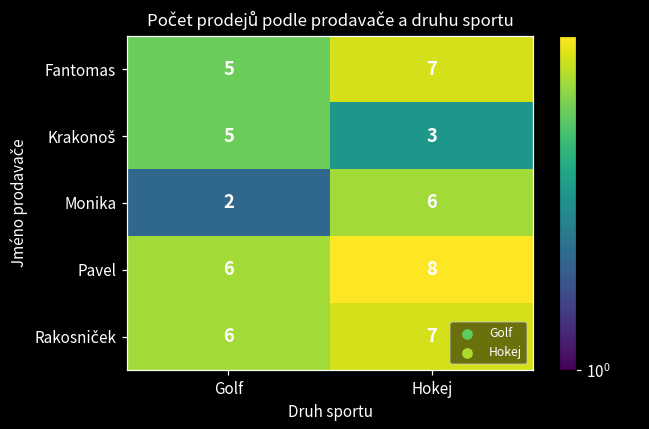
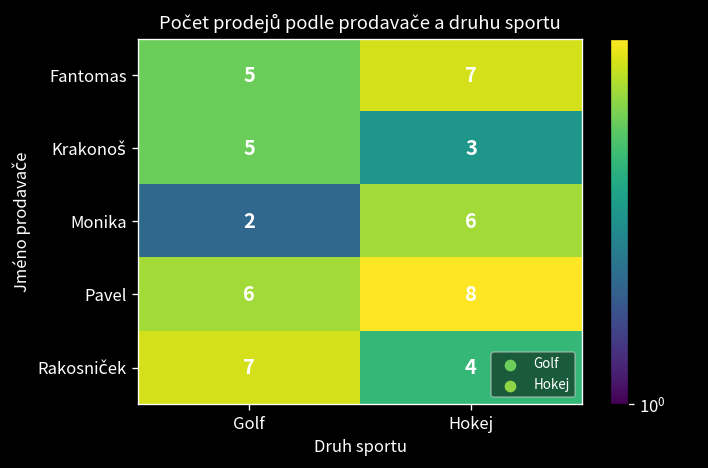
Rakosniček, Golf: 6 -> 7
Rakosniček, Hokej: 7 -> 4
